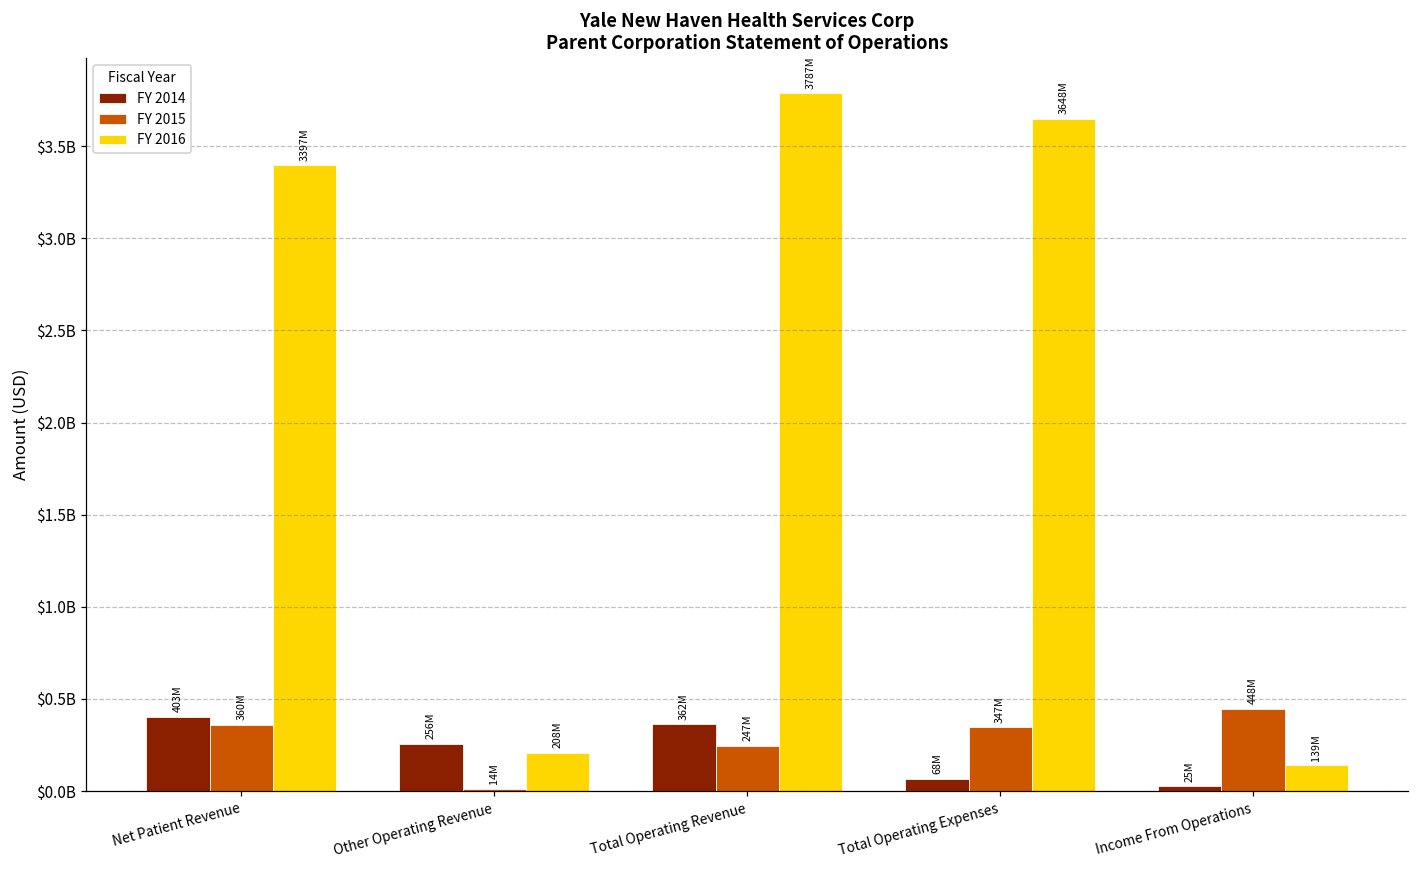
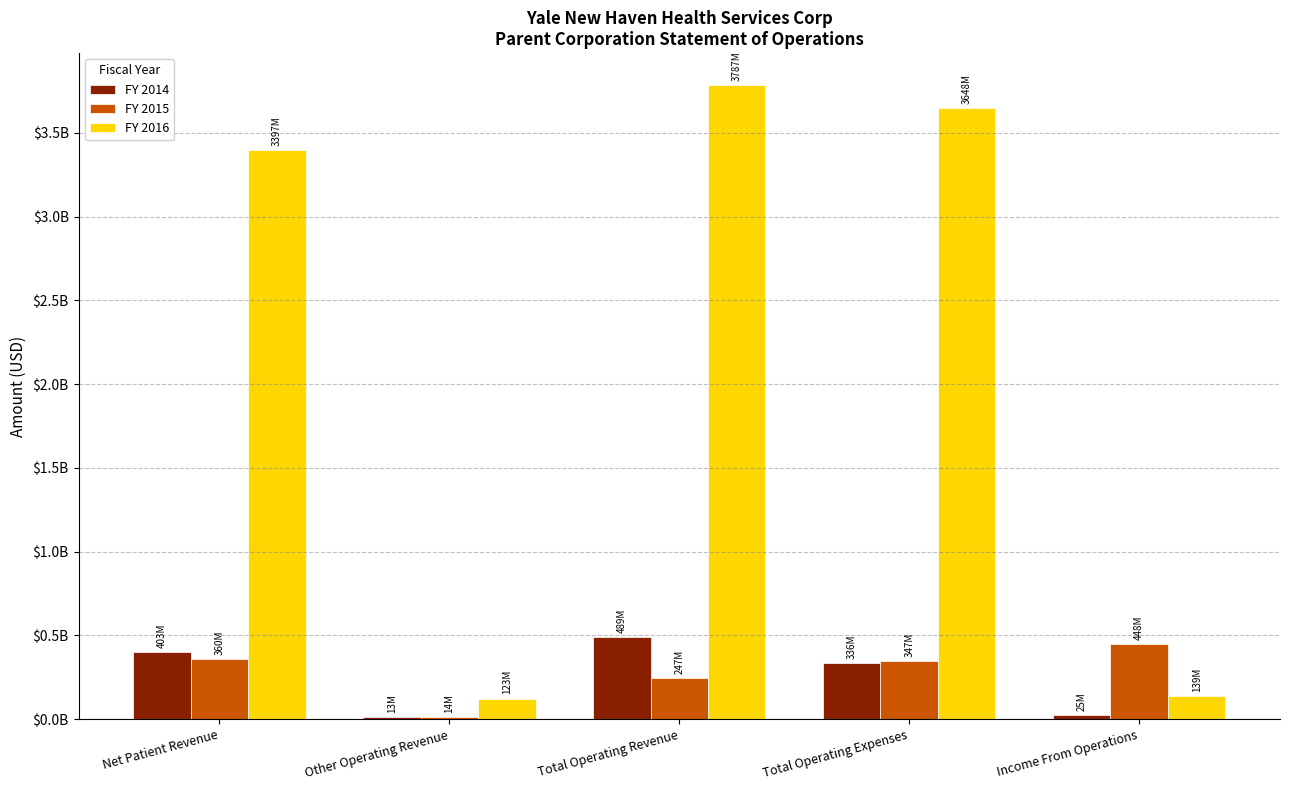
FY 2014, Other Operating Revenue: 256M -> 13M
FY 2016, Other Operating Revenue: 208M -> 123M
FY 2014, Total Operating Revenue: 362M -> 489M
FY 2014, Total Operating Expenses: 68M -> 336M
